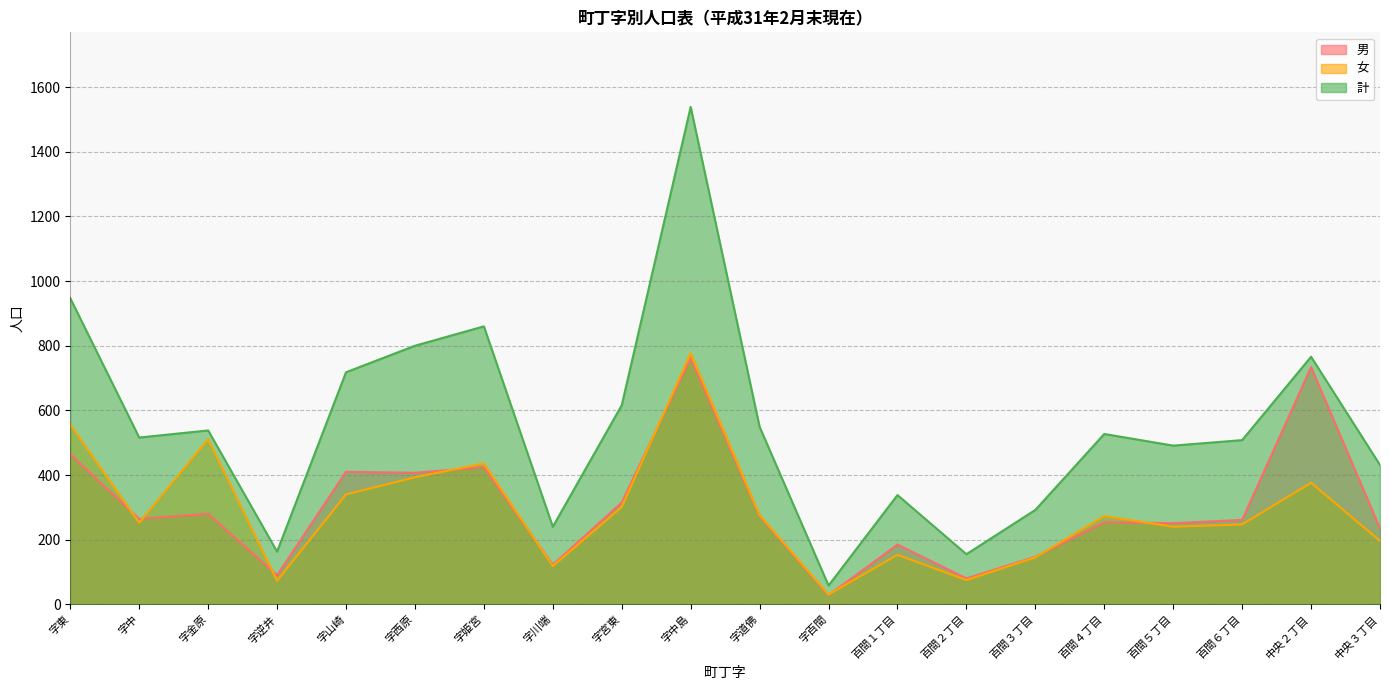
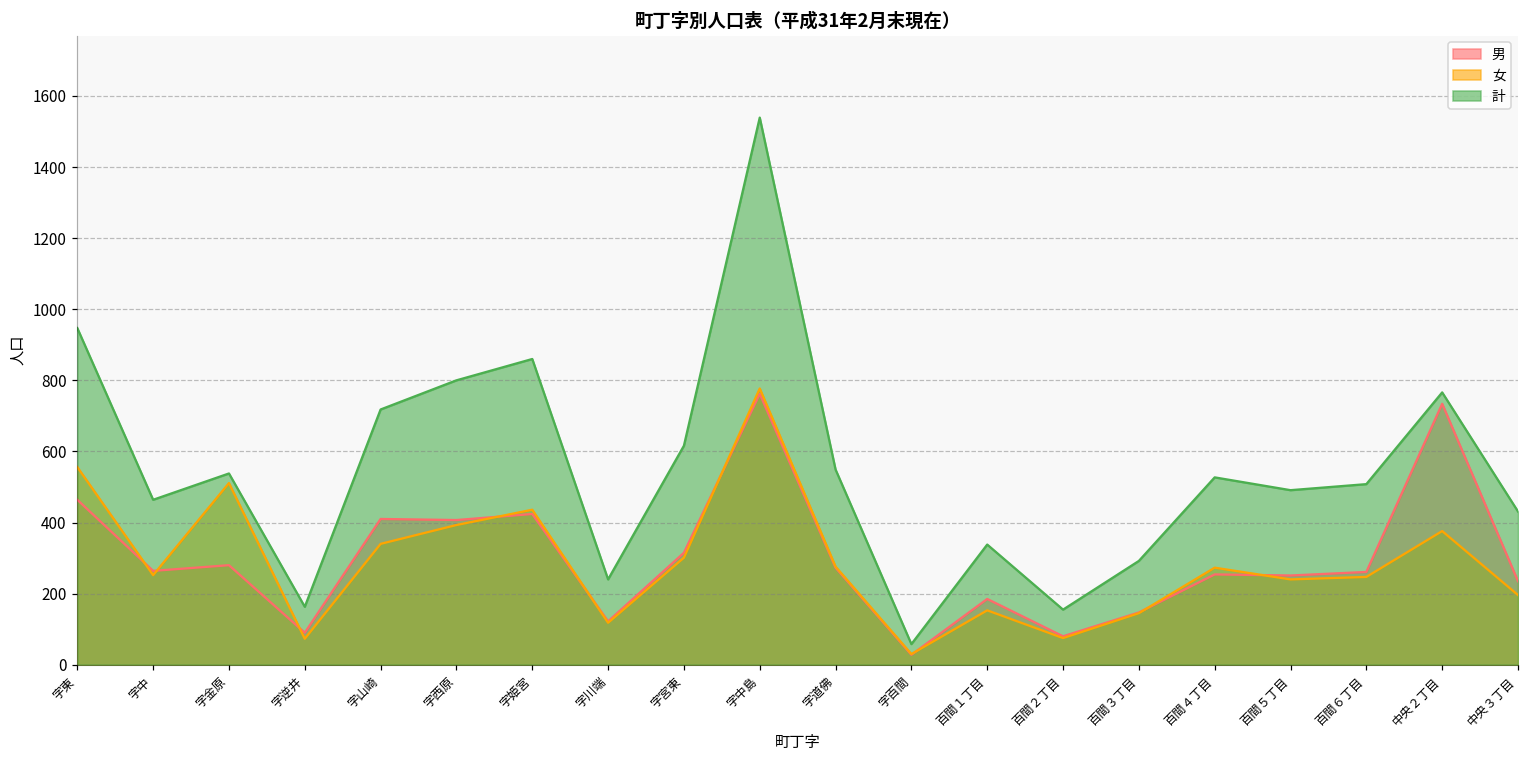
計, 字中: 520 -> 460
